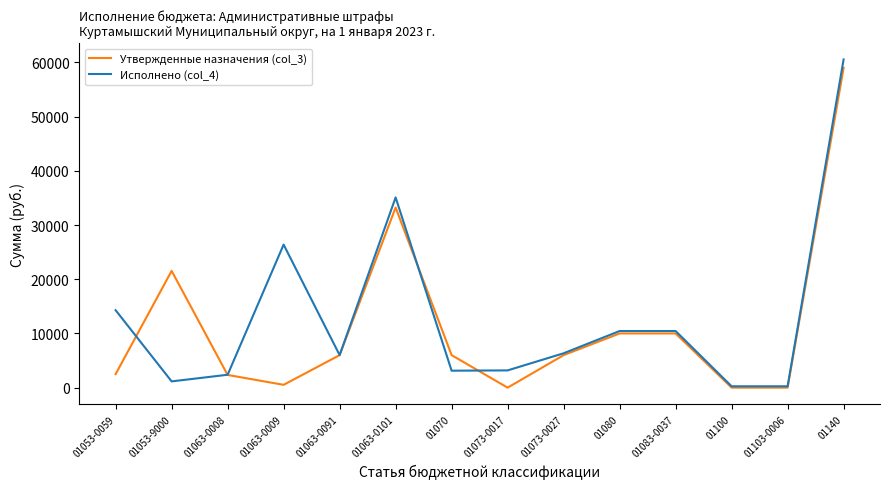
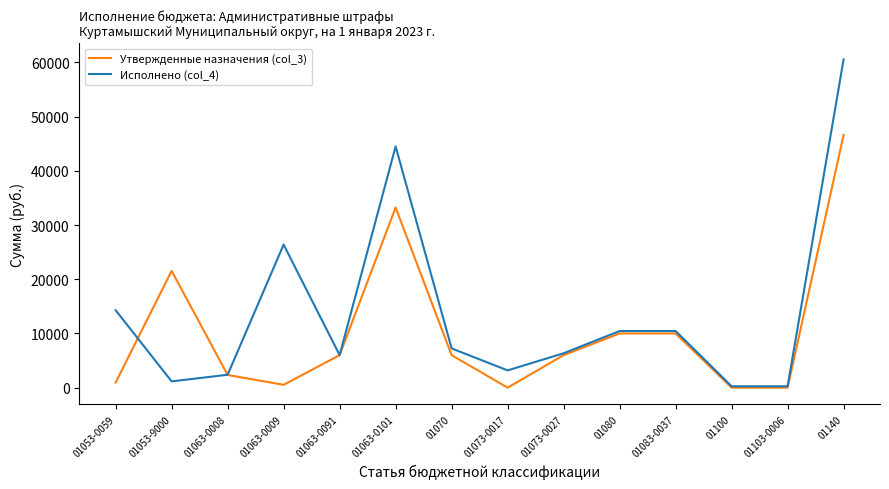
Утвержденные назначения (col_3), 01053-0059: 3000 -> 1000
Исполнено (col_4), 01063-0101: 35000 -> 45000
Исполнено (col_4), 01070: 3000 -> 7000
Утвержденные назначения (col_3), 01140: 59000 -> 47000
